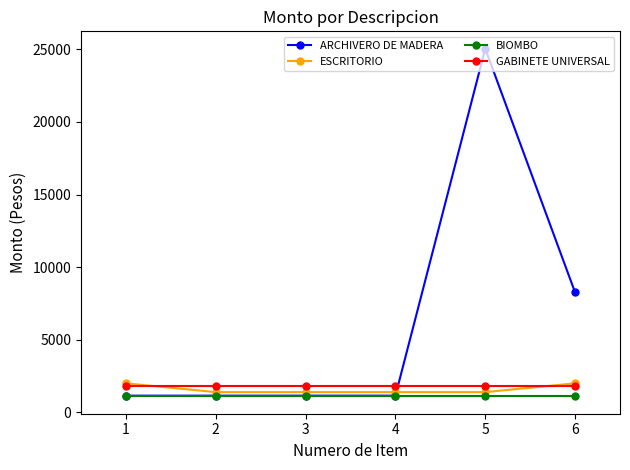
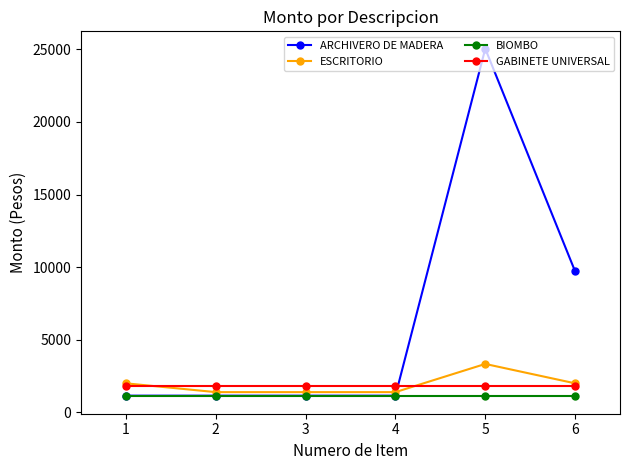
ESCRITORIO, 5: 1400 -> 3300
ARCHIVERO DE MADERA, 6: 8300 -> 9700
